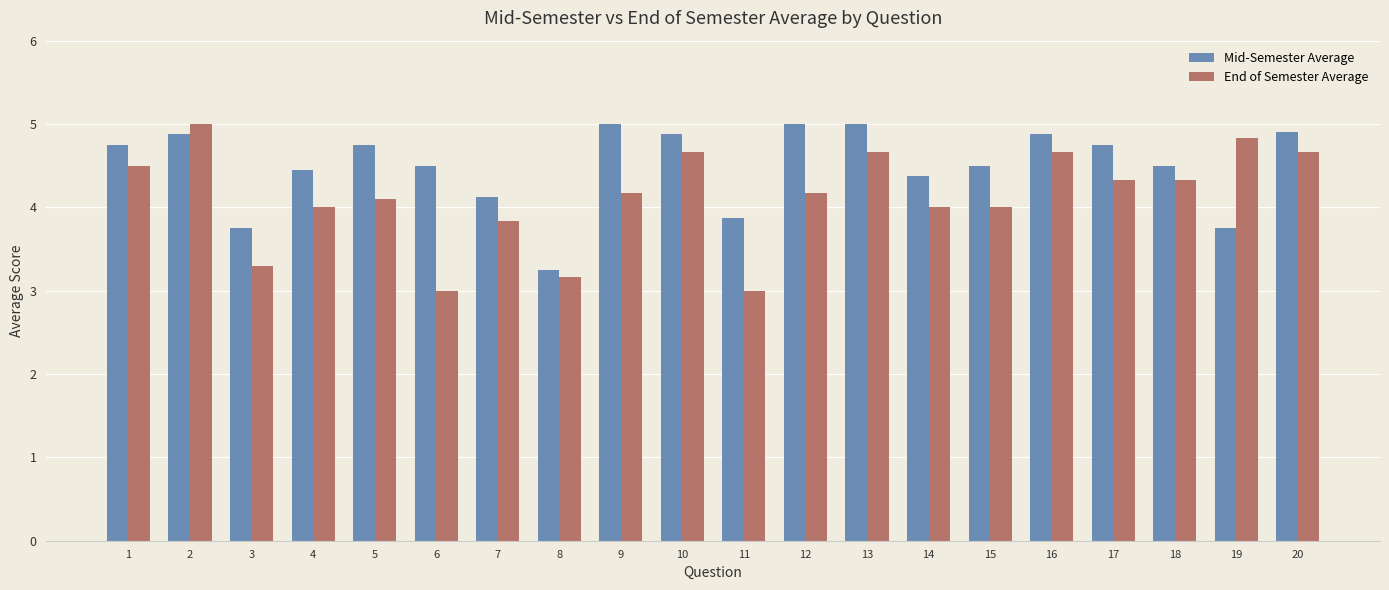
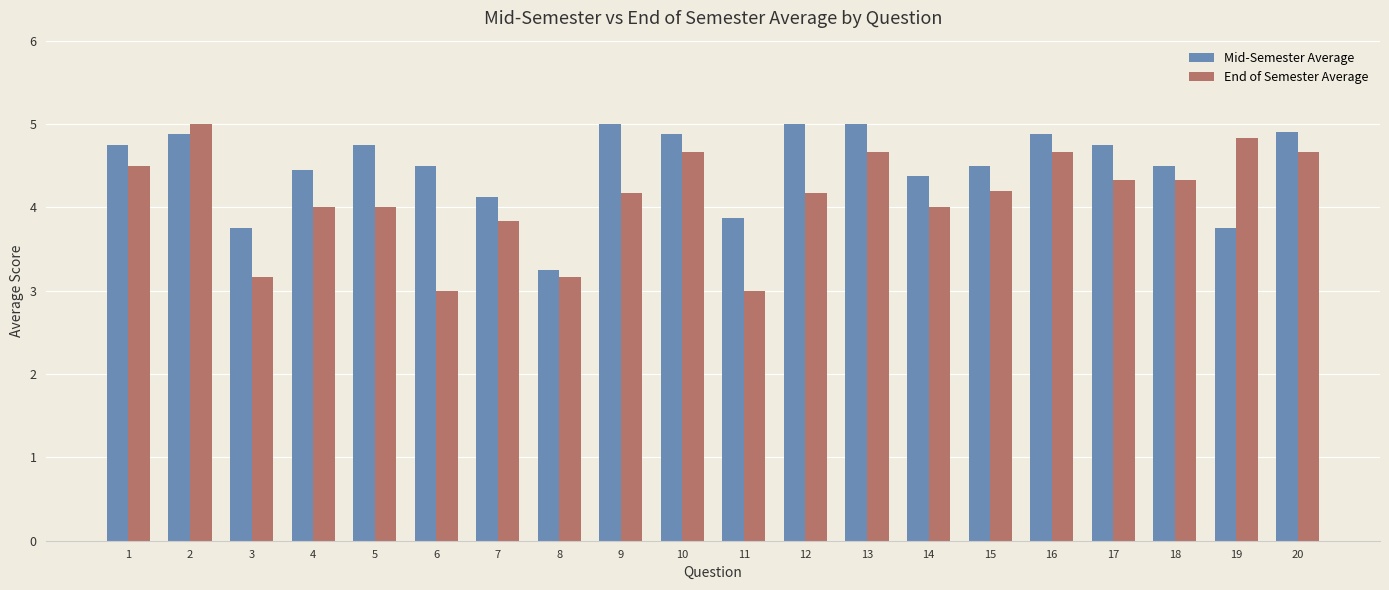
End of Semester Average, 3: 3.3 -> 3.2
End of Semester Average, 5: 4.1 -> 4.0
End of Semester Average, 15: 4.0 -> 4.2
